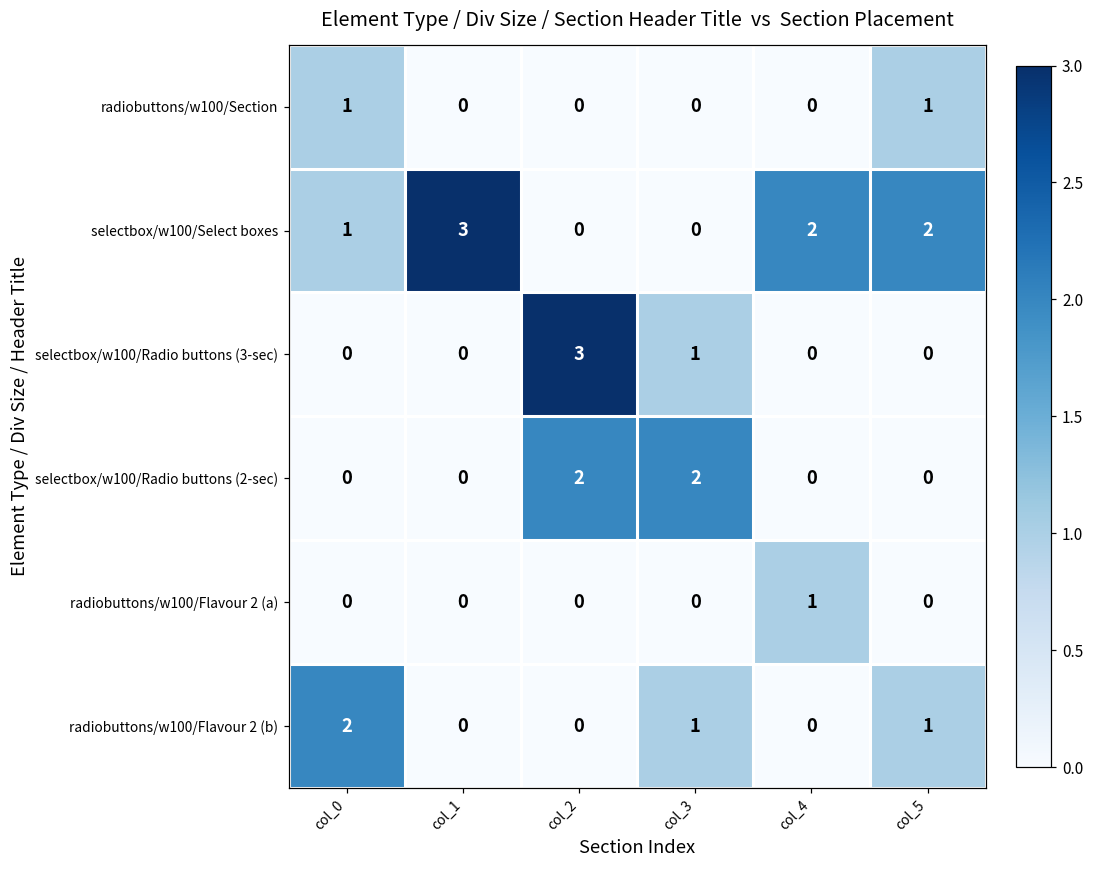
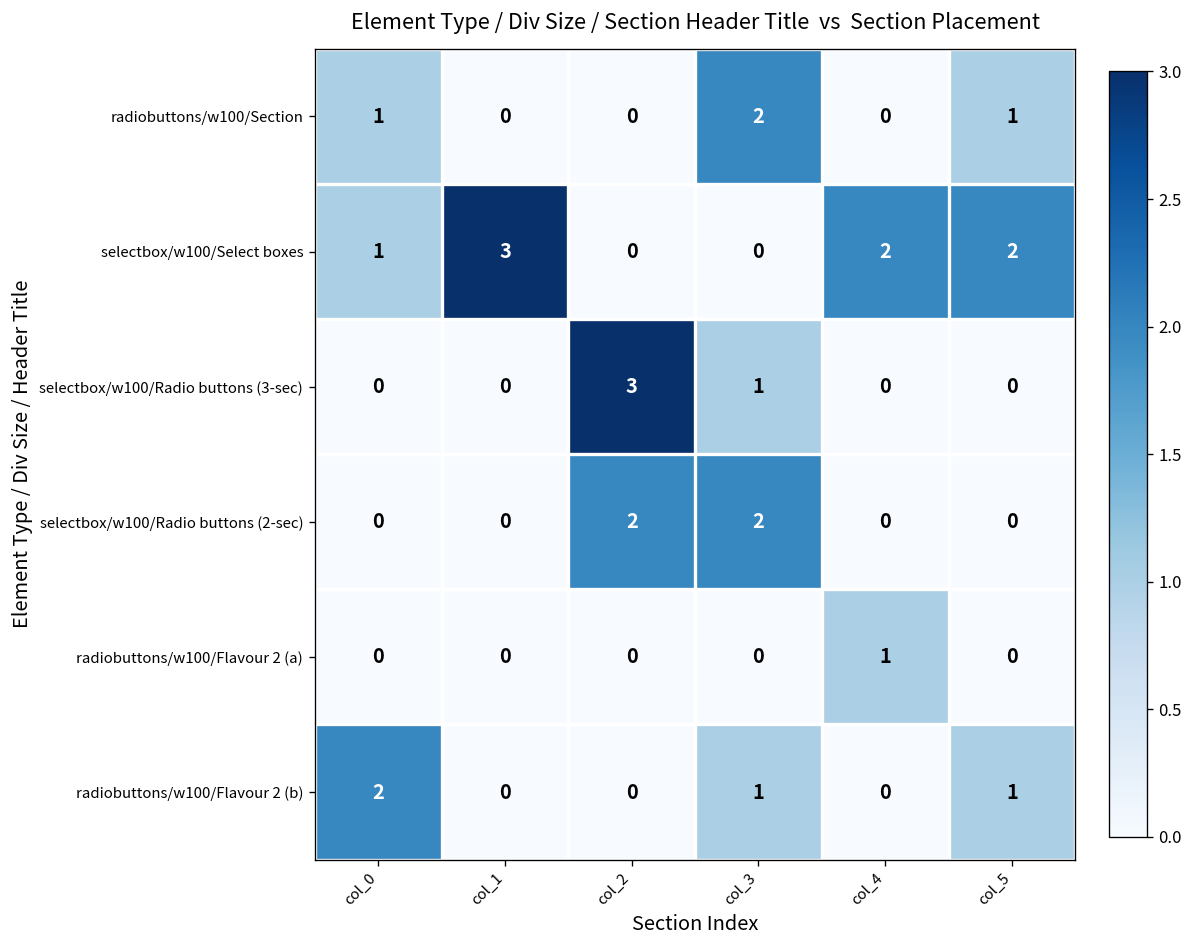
radiobuttons/w100/Section, col_3: 0 -> 2
